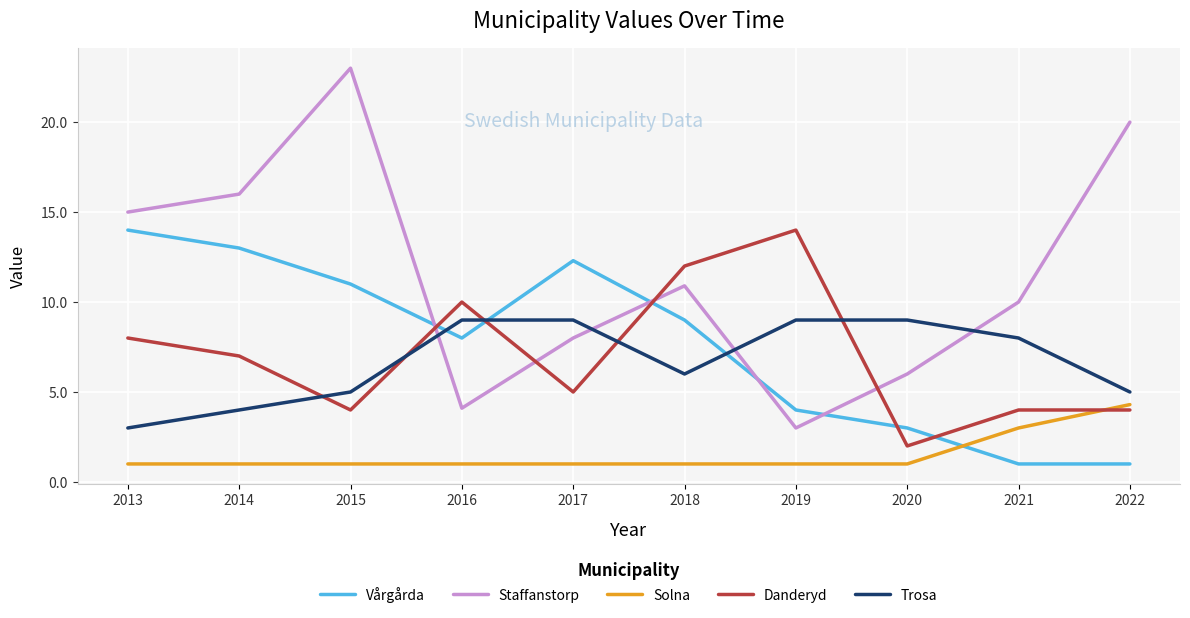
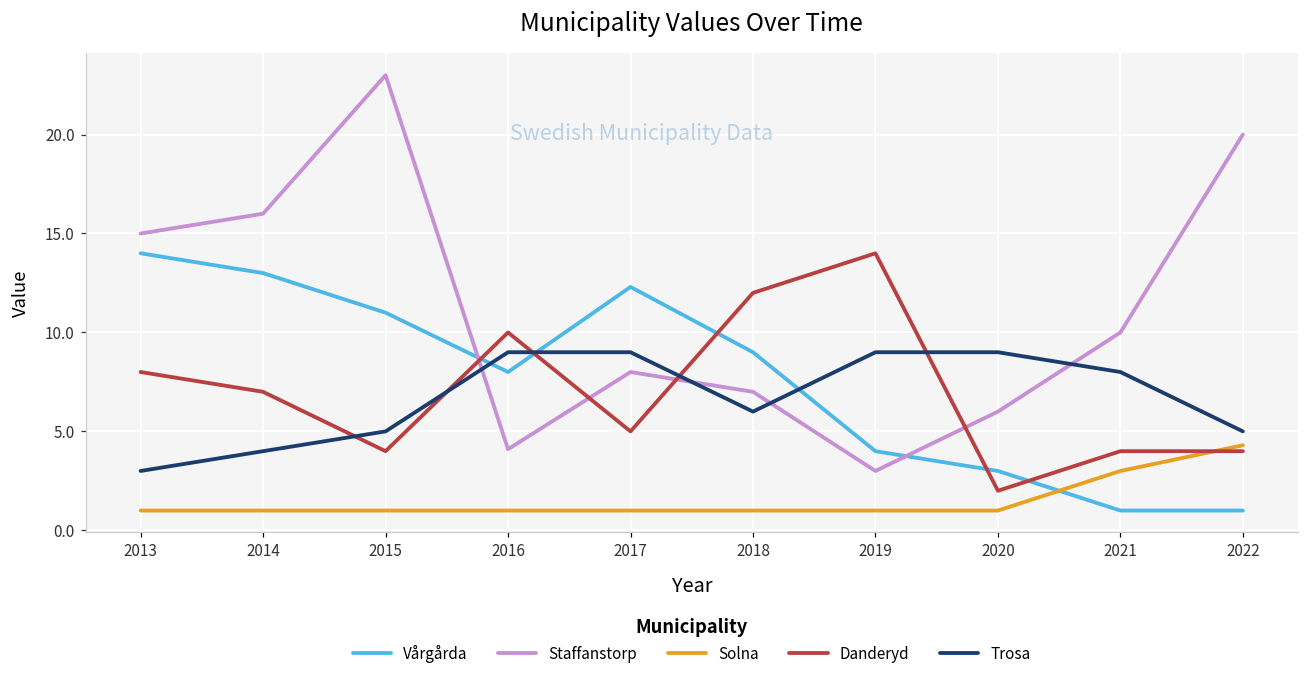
Staffanstorp, 2018: 10.9 -> 7.0
